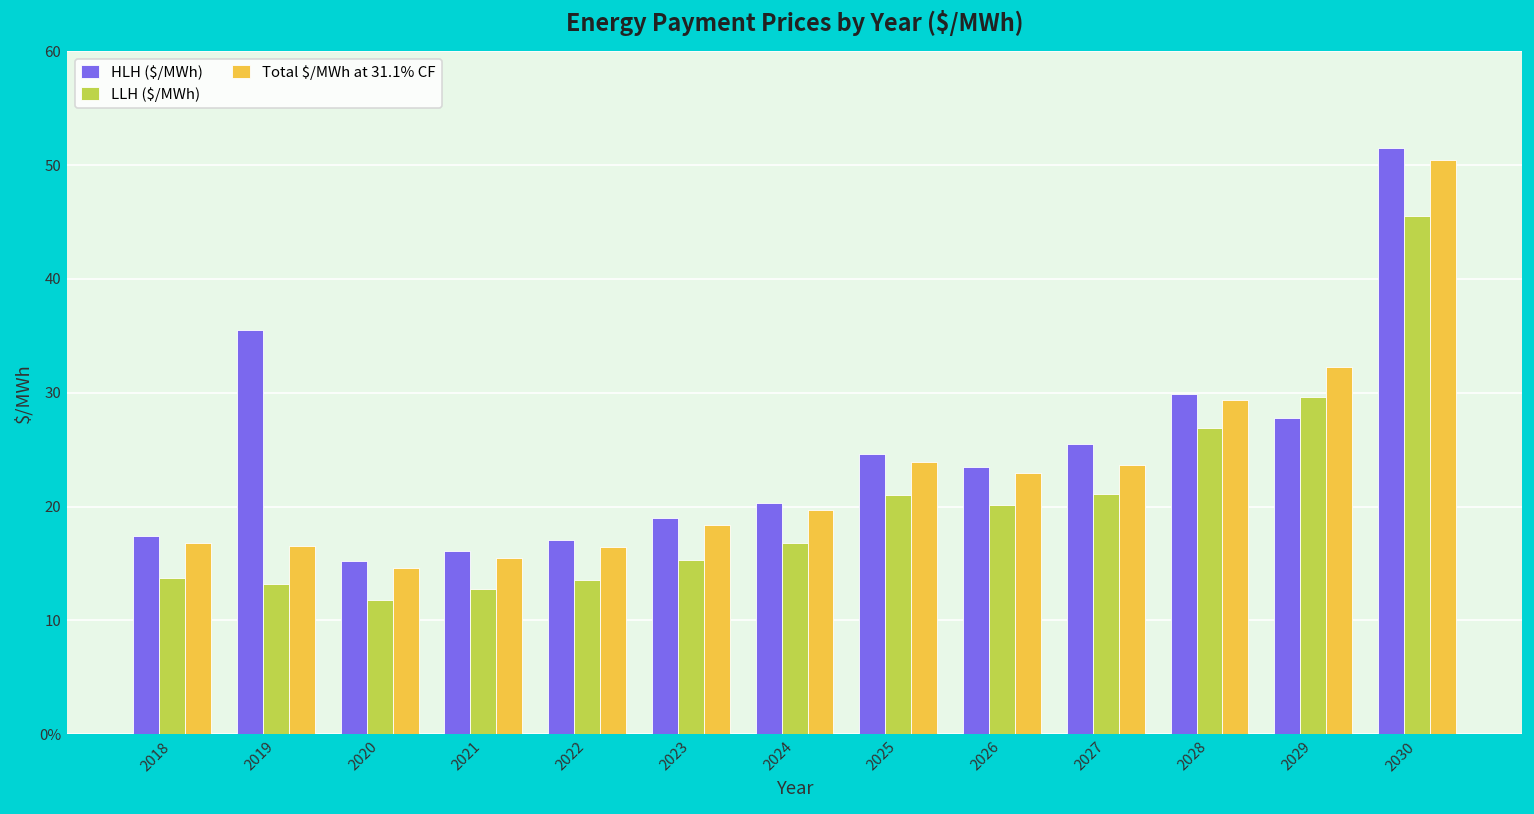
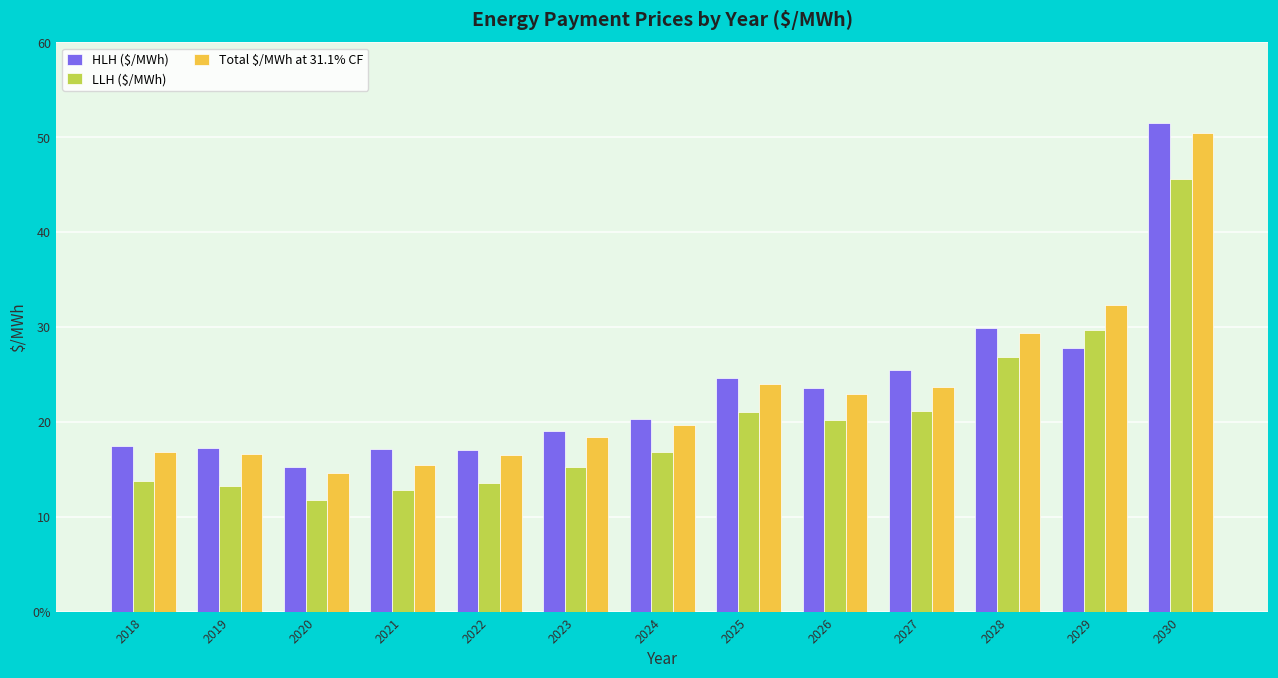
HLH ($/MWh), 2019: 36 -> 17
HLH ($/MWh), 2021: 16 -> 17
